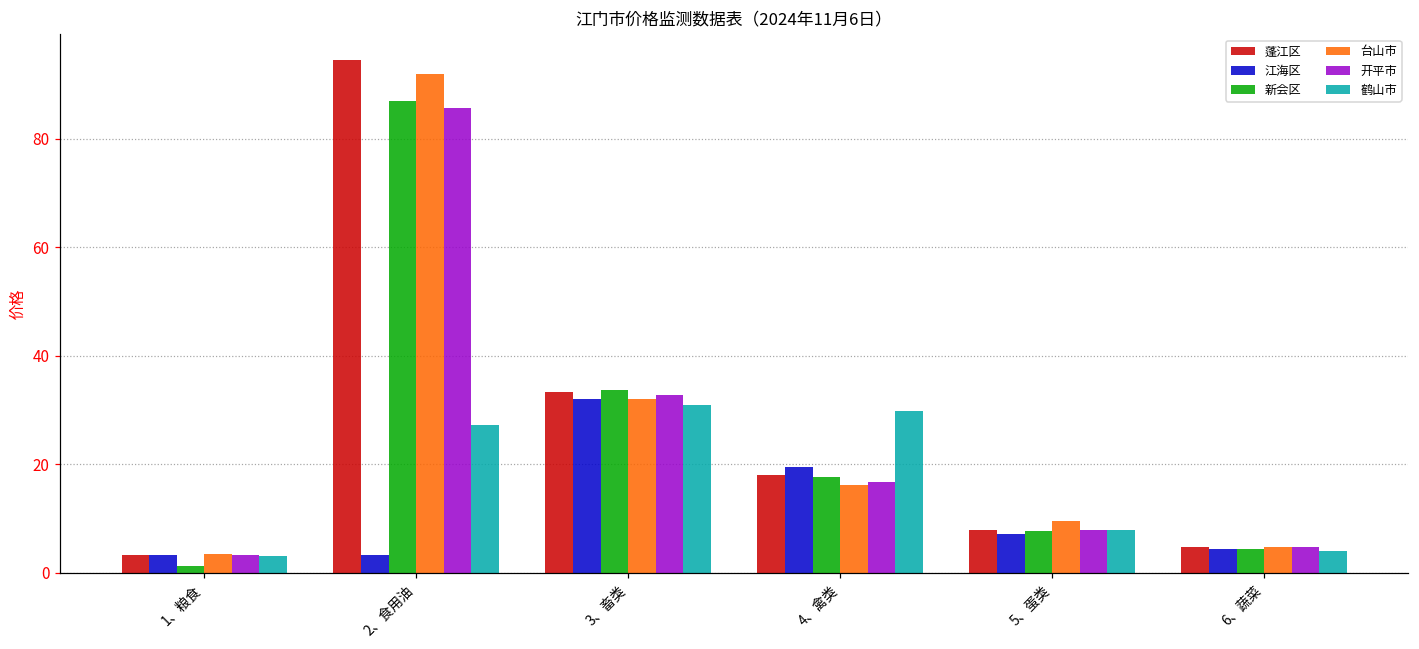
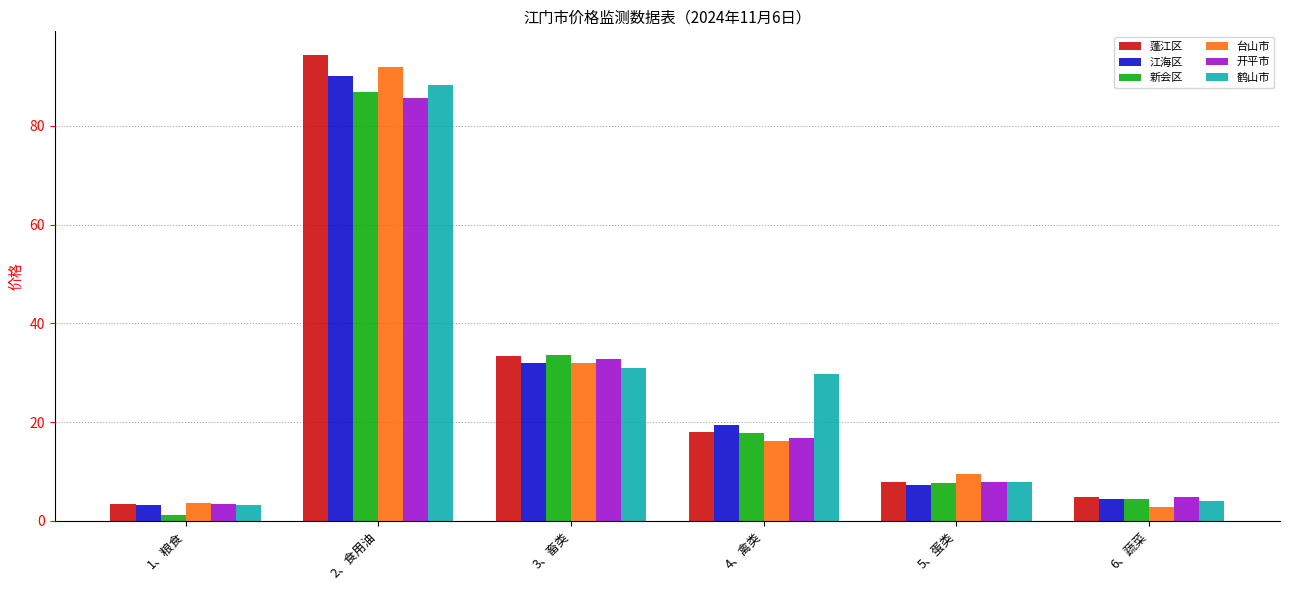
江海区, 2、食用油: 3 -> 90
鹤山市, 2、食用油: 27 -> 88
台山市, 6、蔬菜: 5 -> 3
